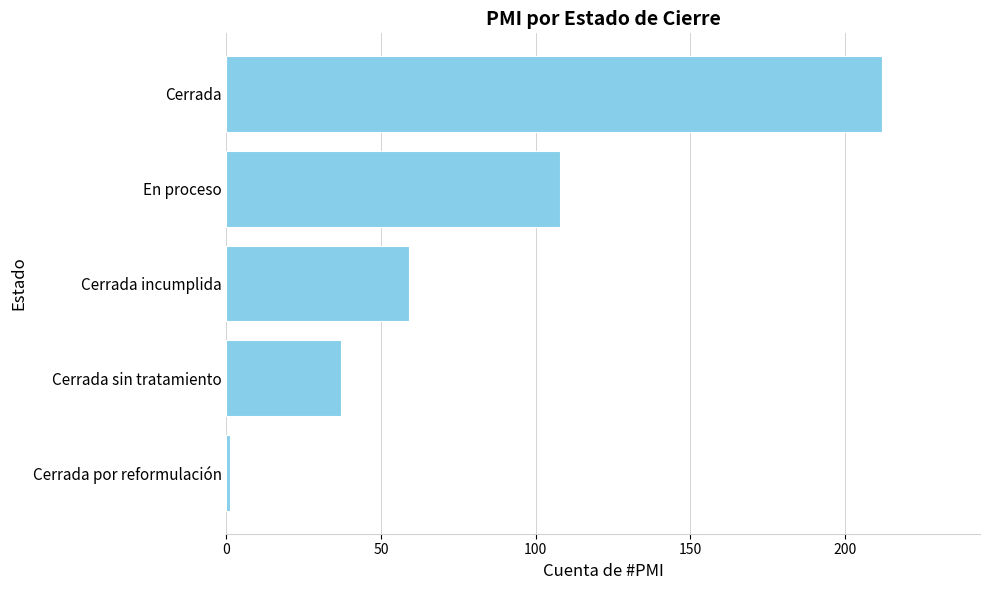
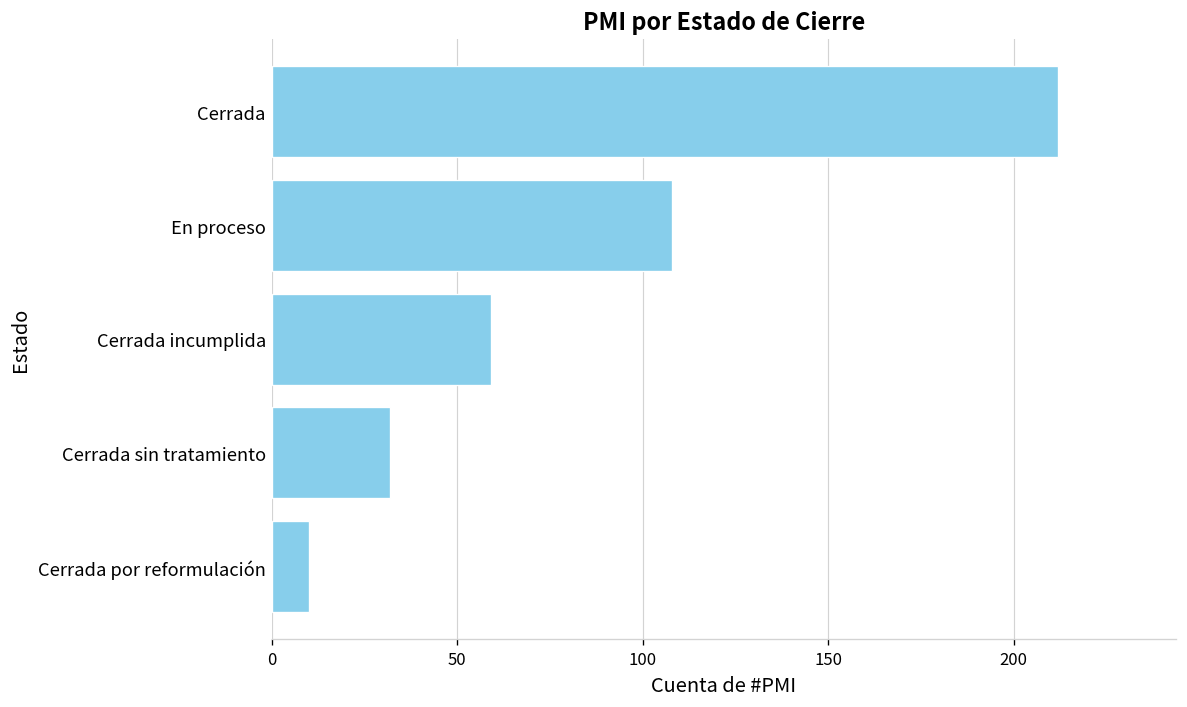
Cerrada sin tratamiento: 37 -> 32
Cerrada por reformulación: 1 -> 10
